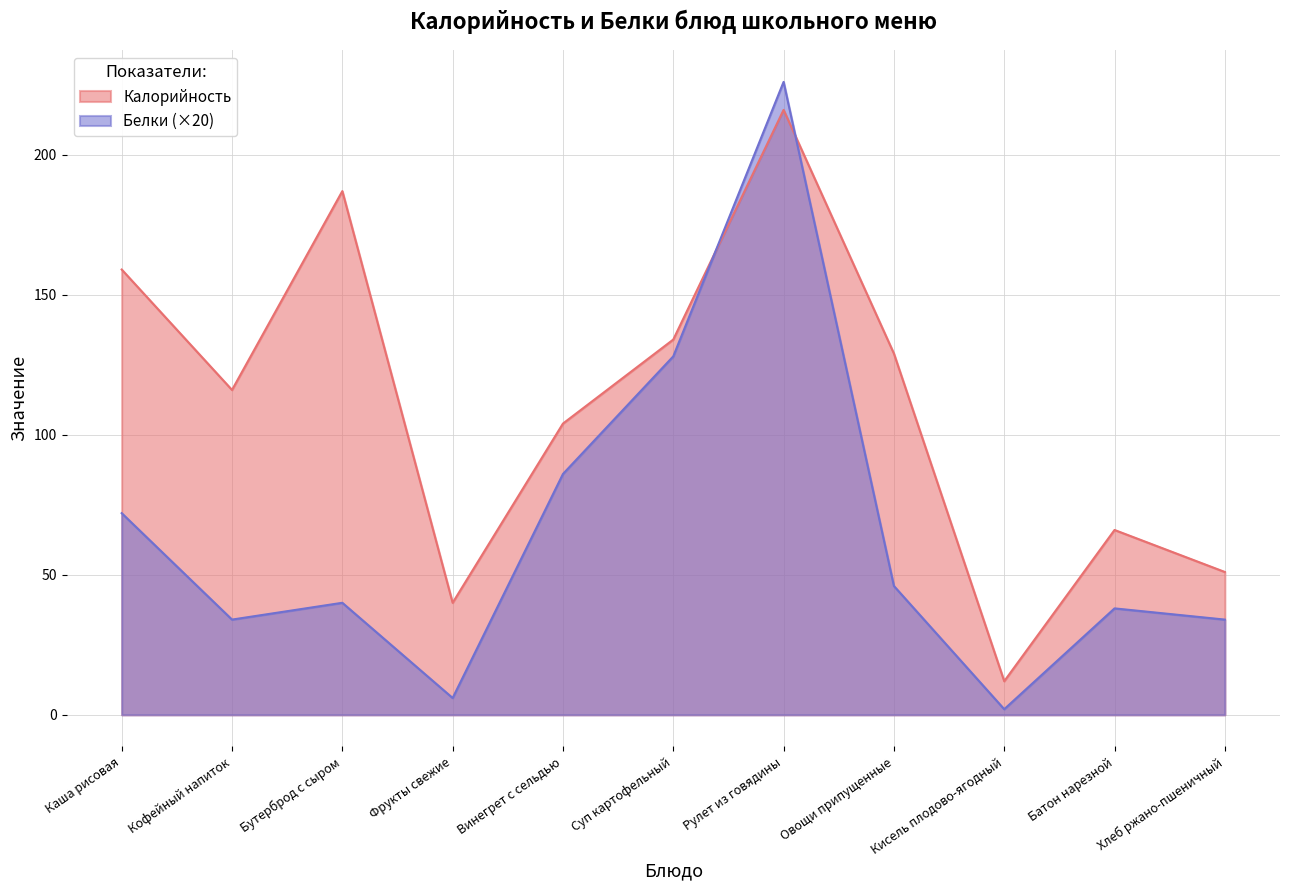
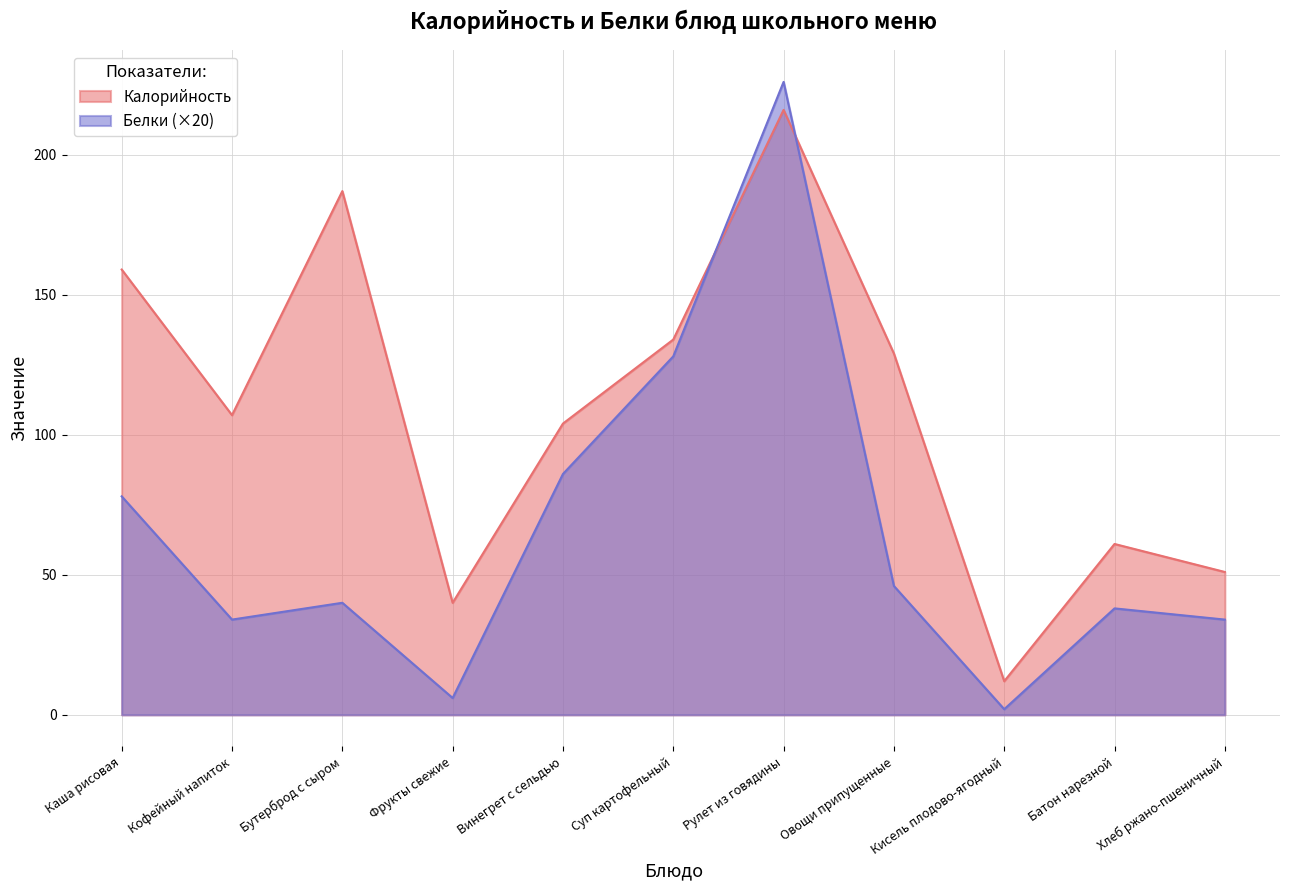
Белки (×20), Каша рисовая: 72 -> 78
Калорийность, Кофейный напиток: 116 -> 107
Калорийность, Батон нарезной: 66 -> 61
